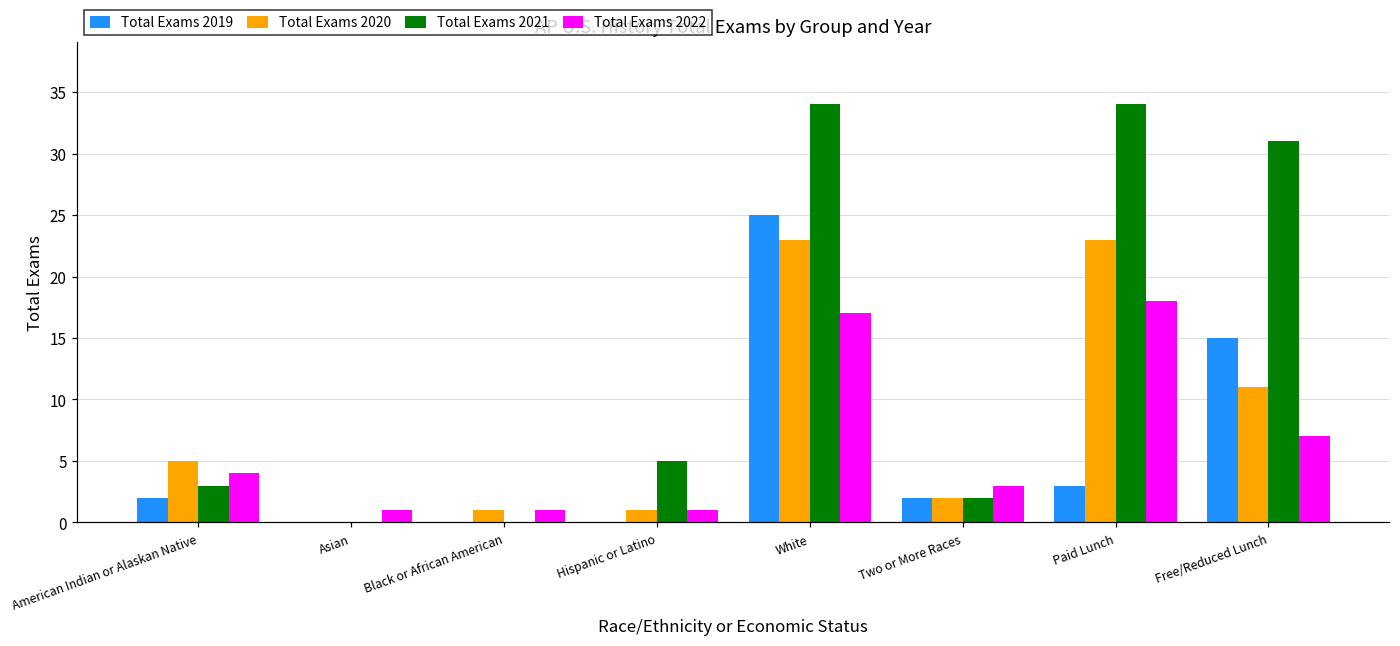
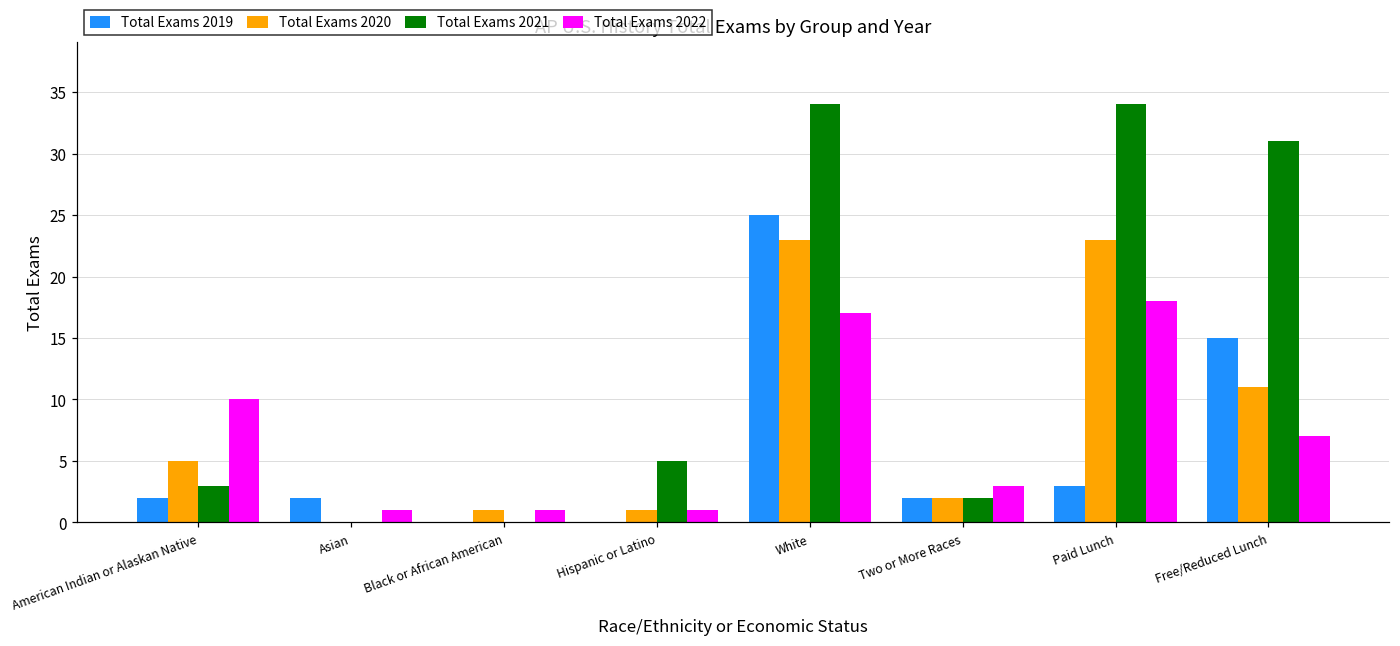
Total Exams 2022, American Indian or Alaskan Native: 4 -> 10
Total Exams 2019, Asian: 0 -> 2
